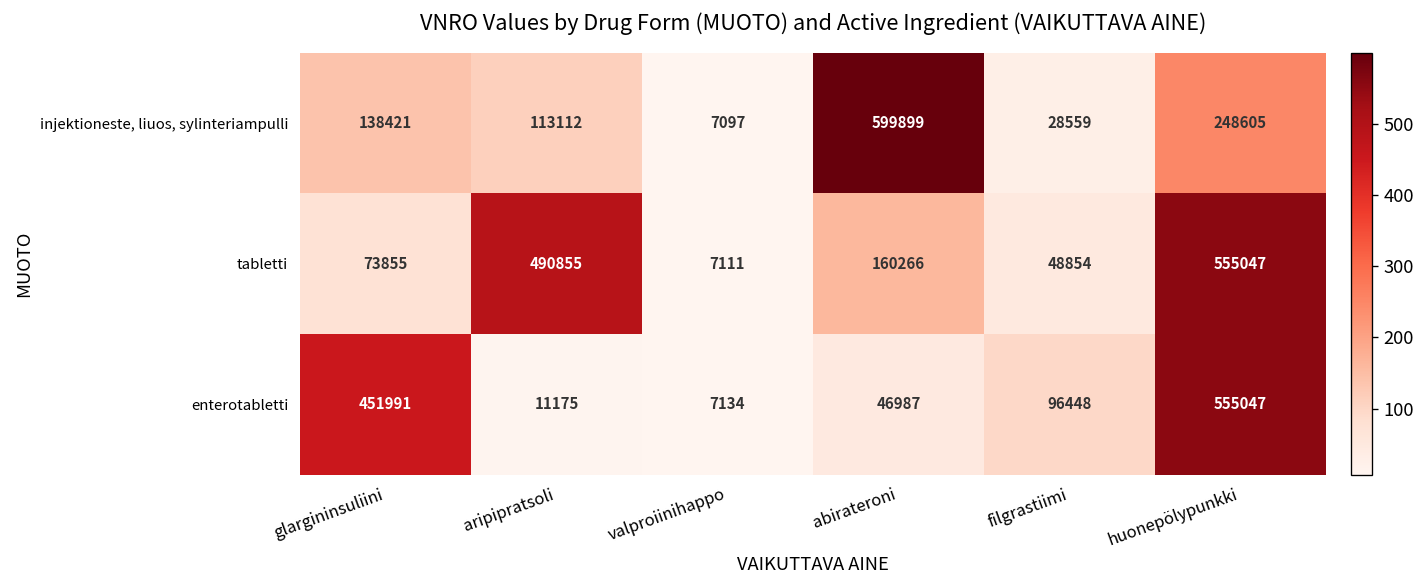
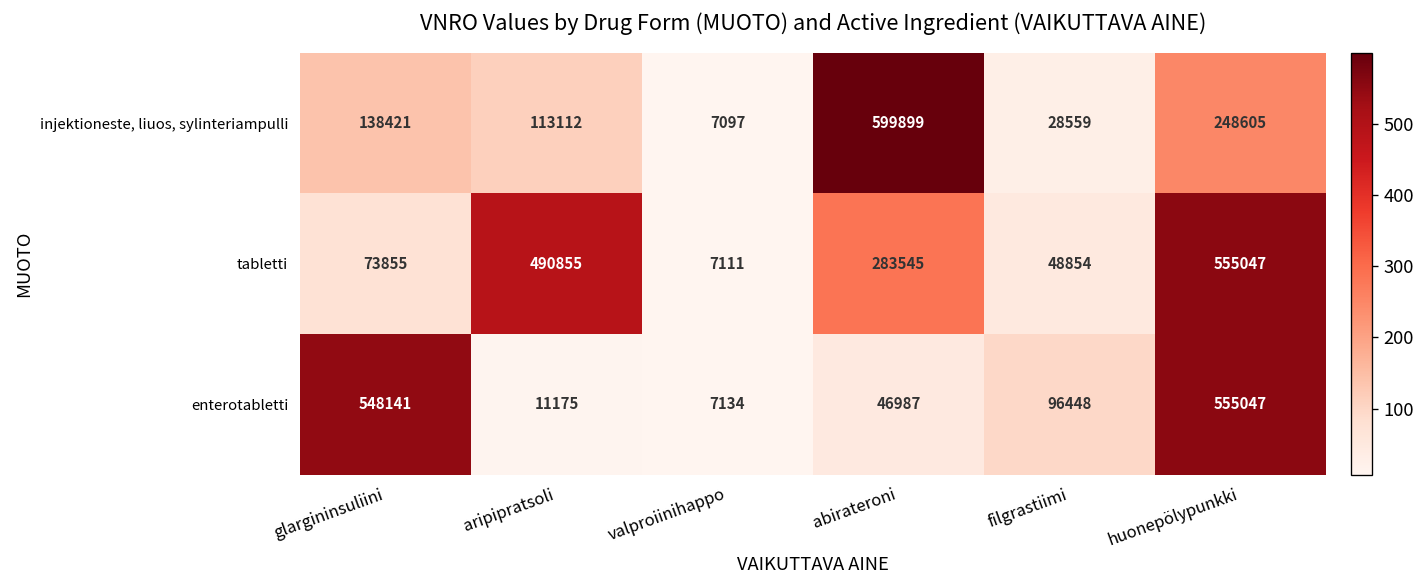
tabletti, abirateroni: 160266 -> 283545
enterotabletti, glargininsuliini: 451991 -> 548141
